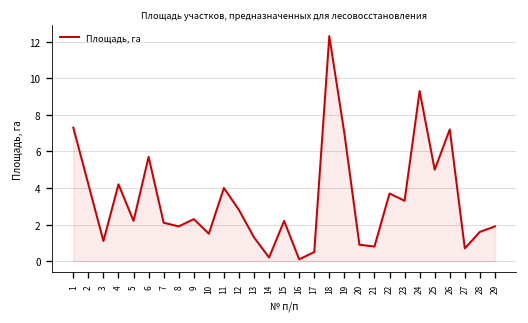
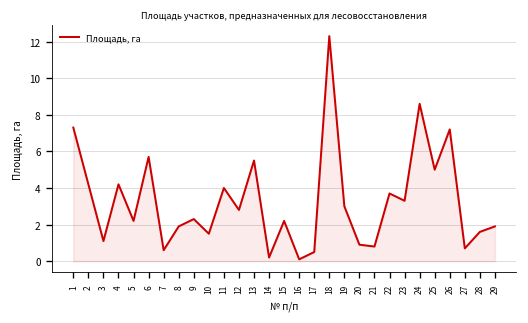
7: 2.1 -> 0.6
13: 1.3 -> 5.5
19: 7 -> 3
24: 9.3 -> 8.6
